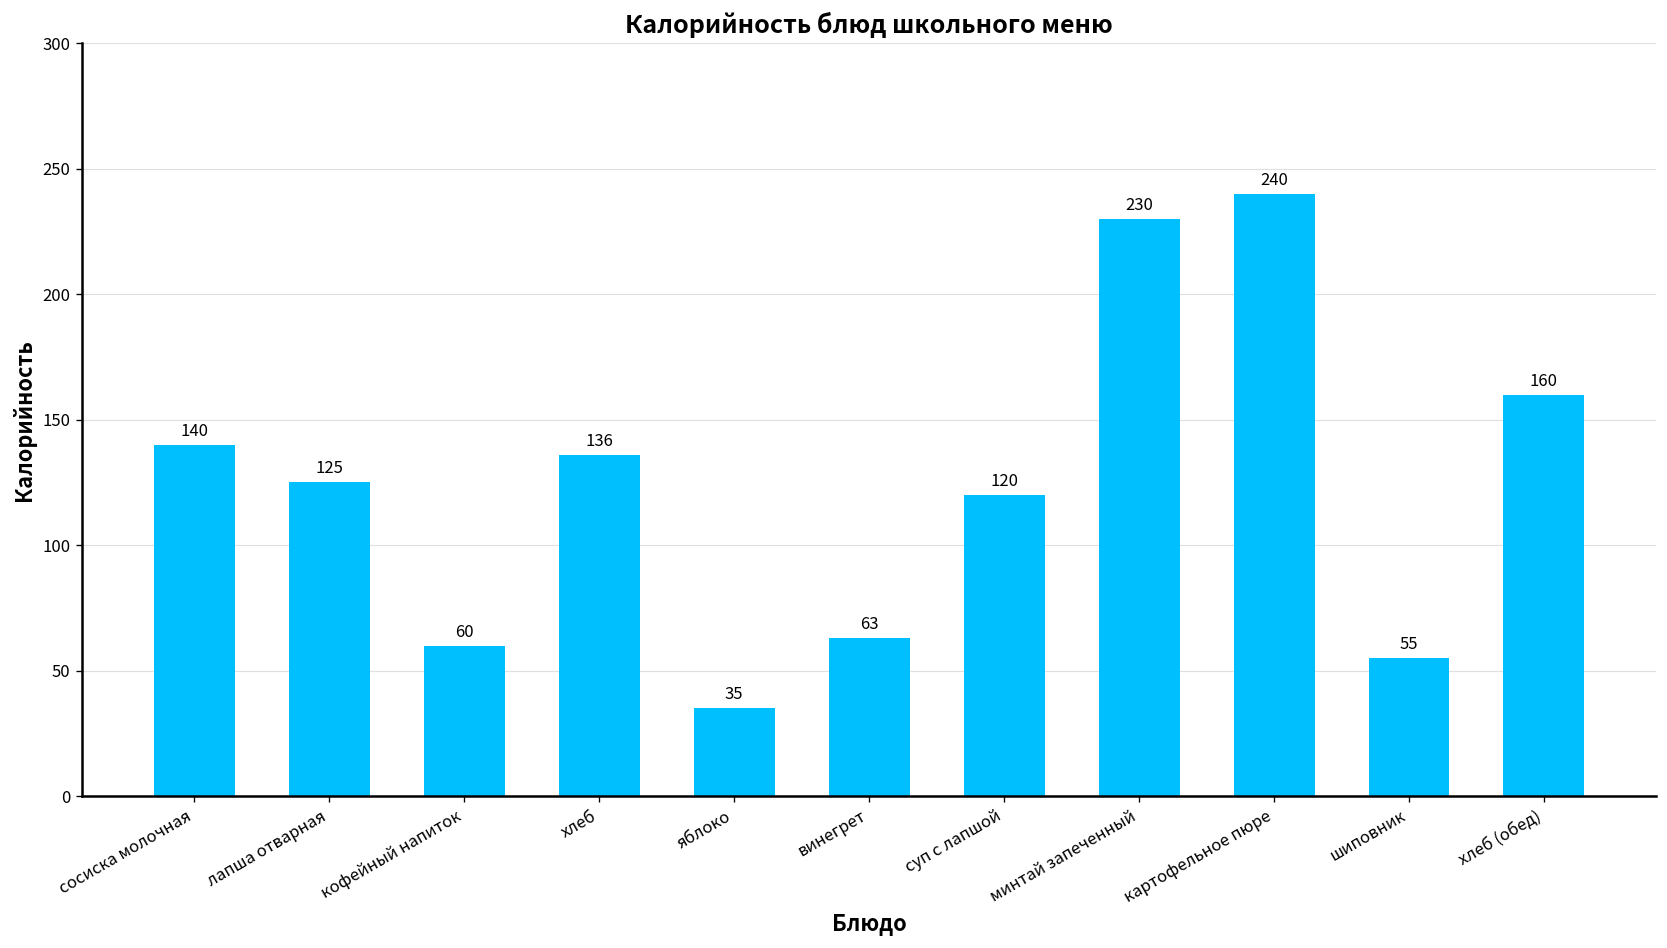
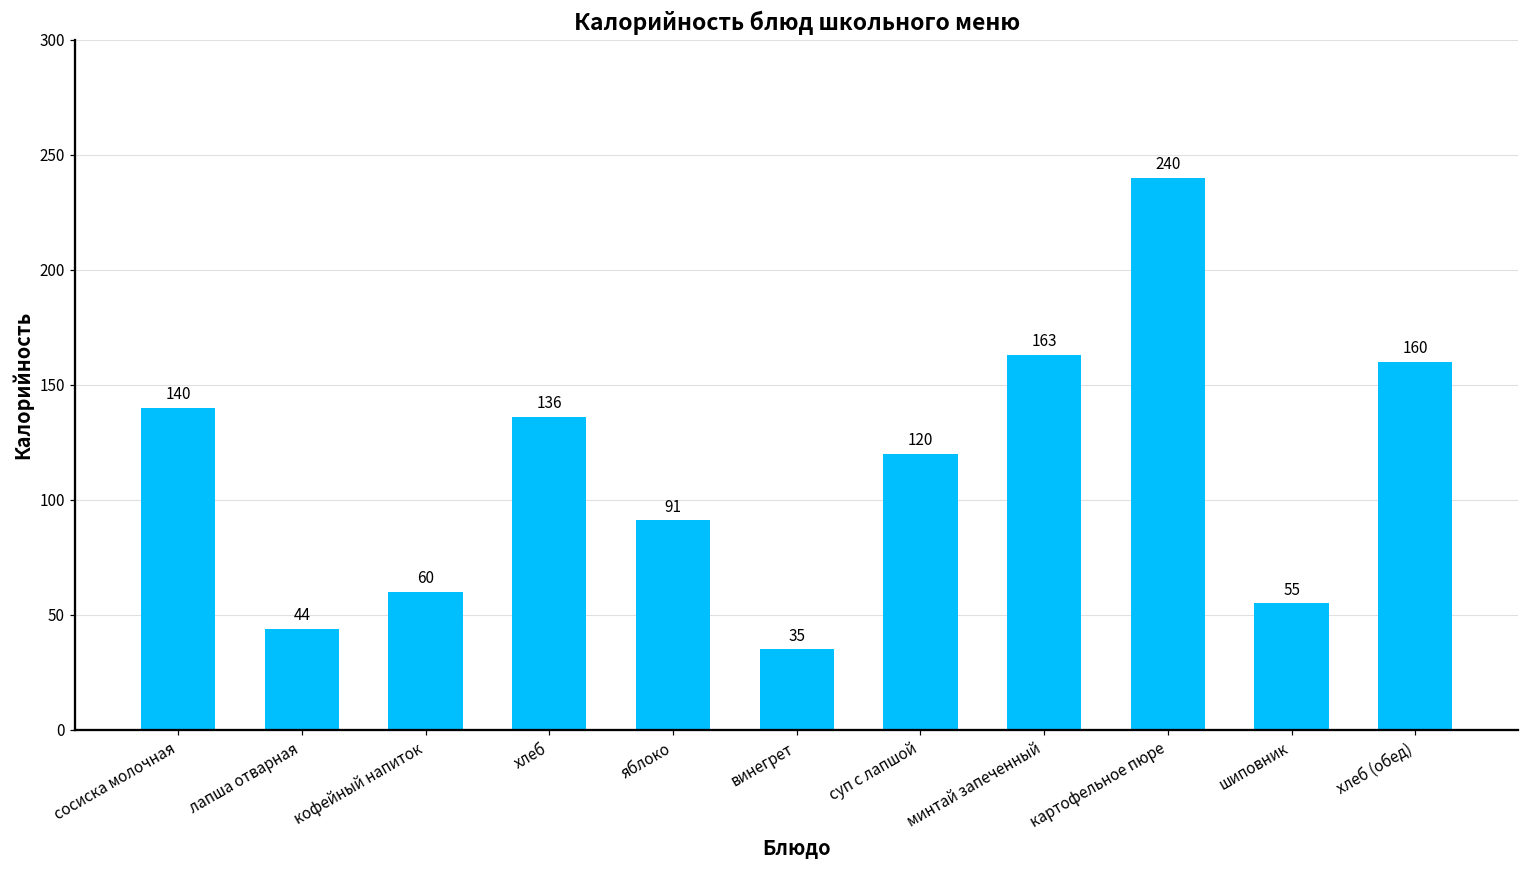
лапша отварная: 125 -> 44
яблоко: 35 -> 91
винегрет: 63 -> 35
минтай запеченный: 230 -> 163
